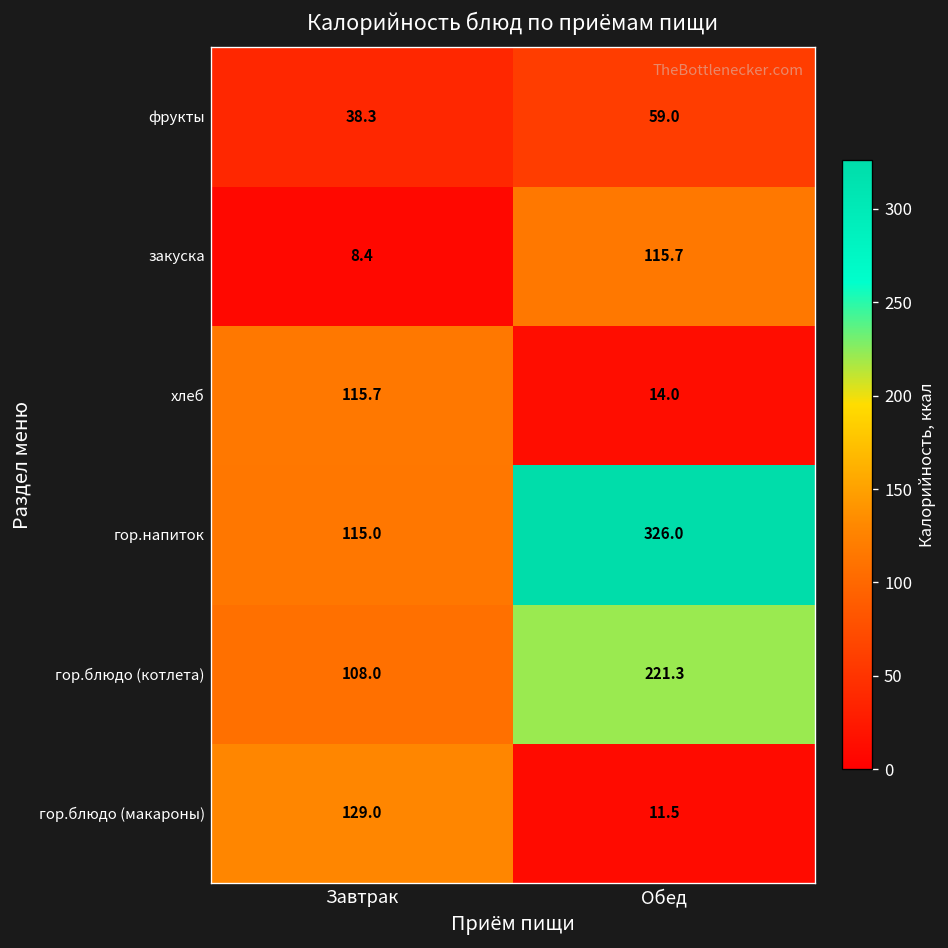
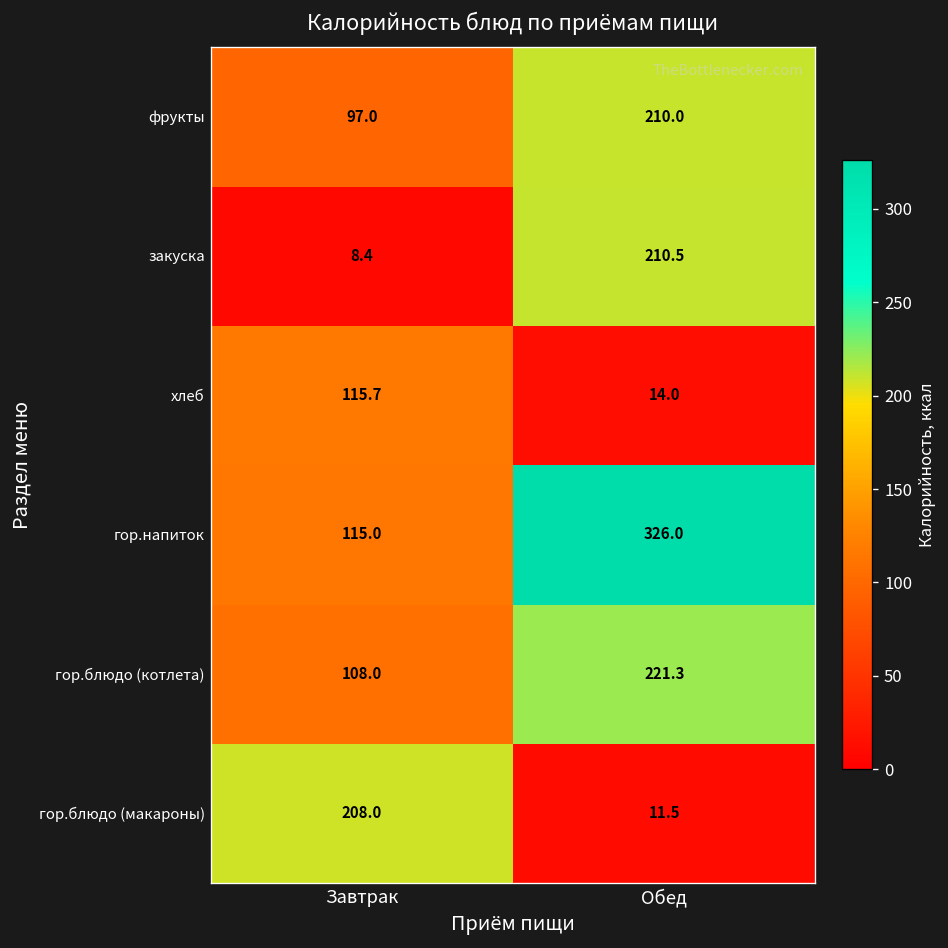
фрукты, Завтрак: 38.3 -> 97.0
фрукты, Обед: 59.0 -> 210.0
закуска, Обед: 115.7 -> 210.5
гор.блюдо (макароны), Завтрак: 129.0 -> 208.0
